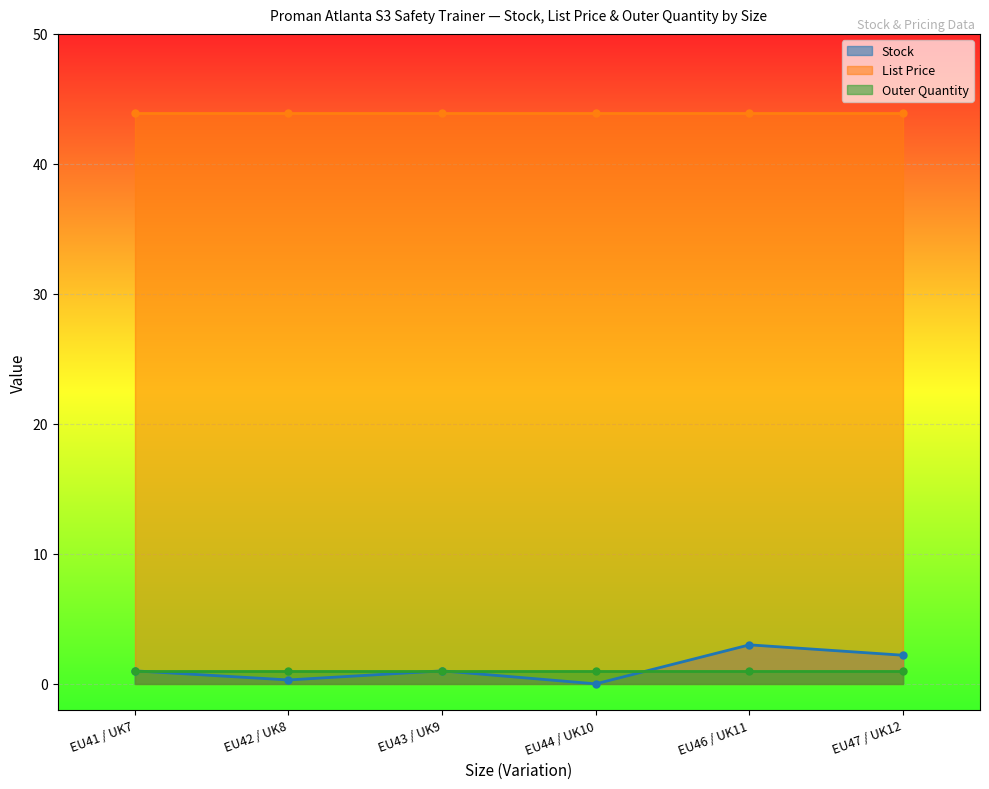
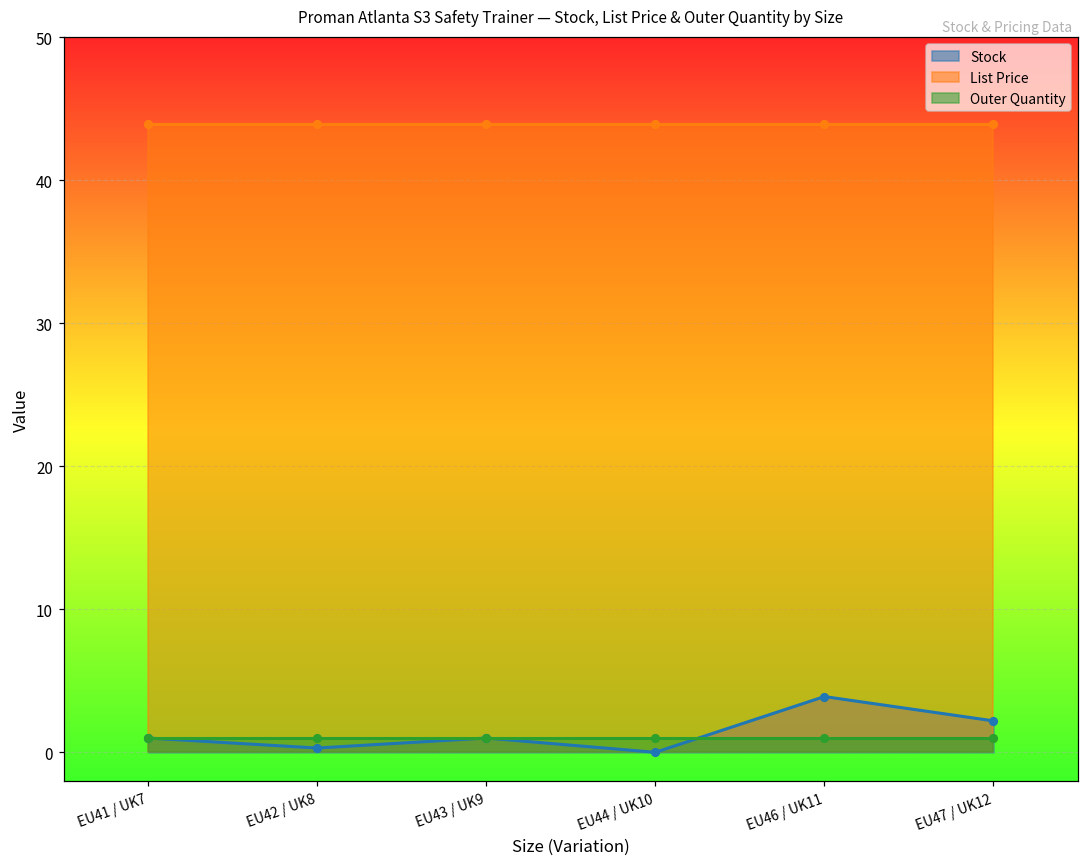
Stock, EU46 / UK11: 3.0 -> 3.9
